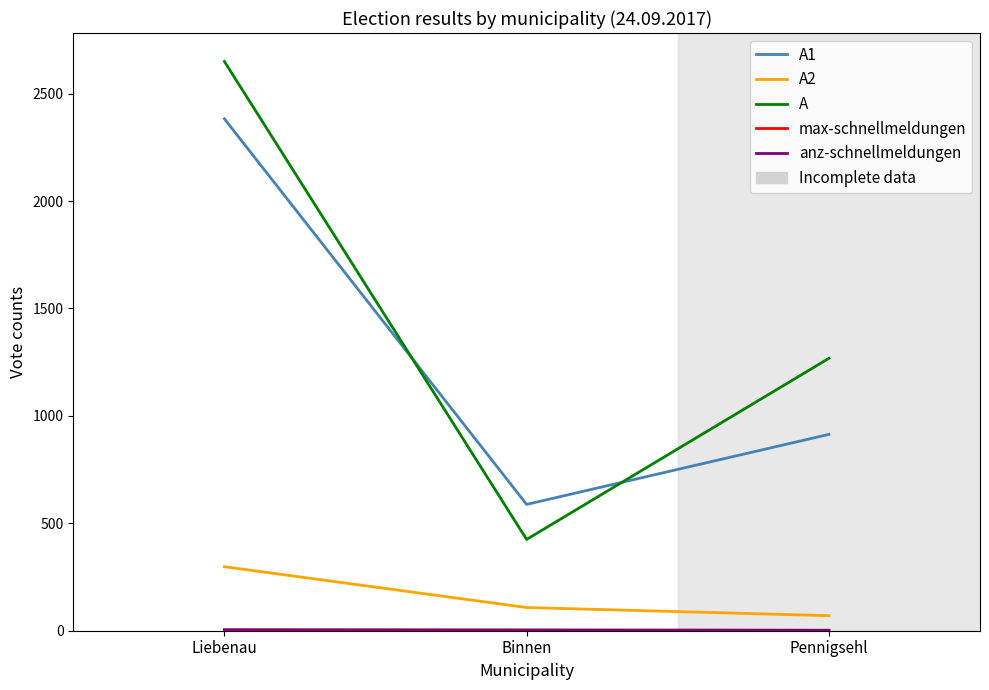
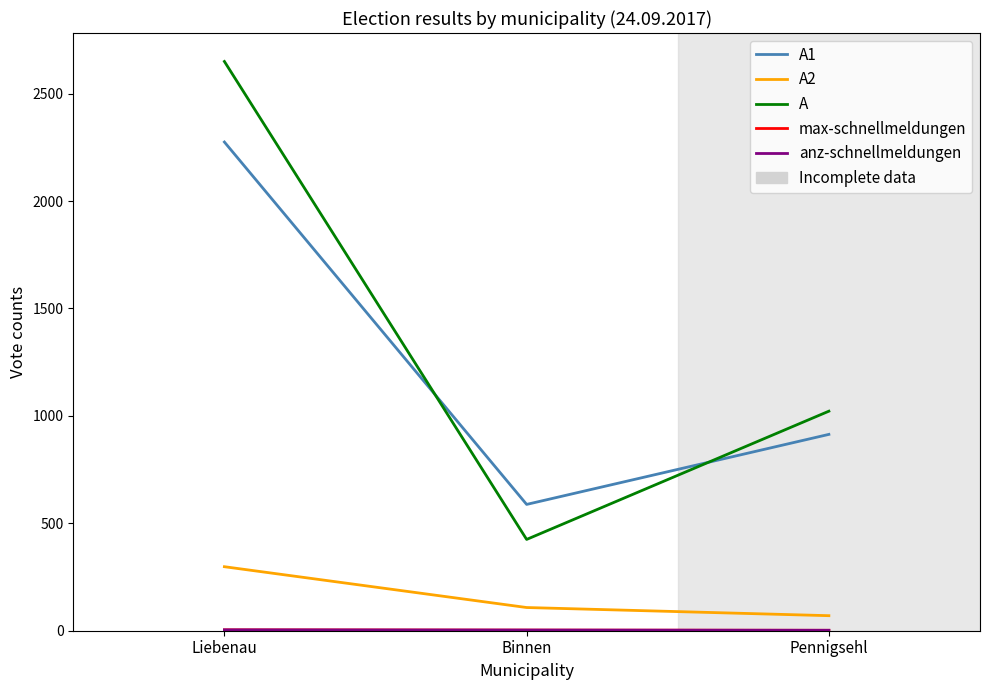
A1, Liebenau: 2380 -> 2280
A, Pennigsehl: 1270 -> 1020
